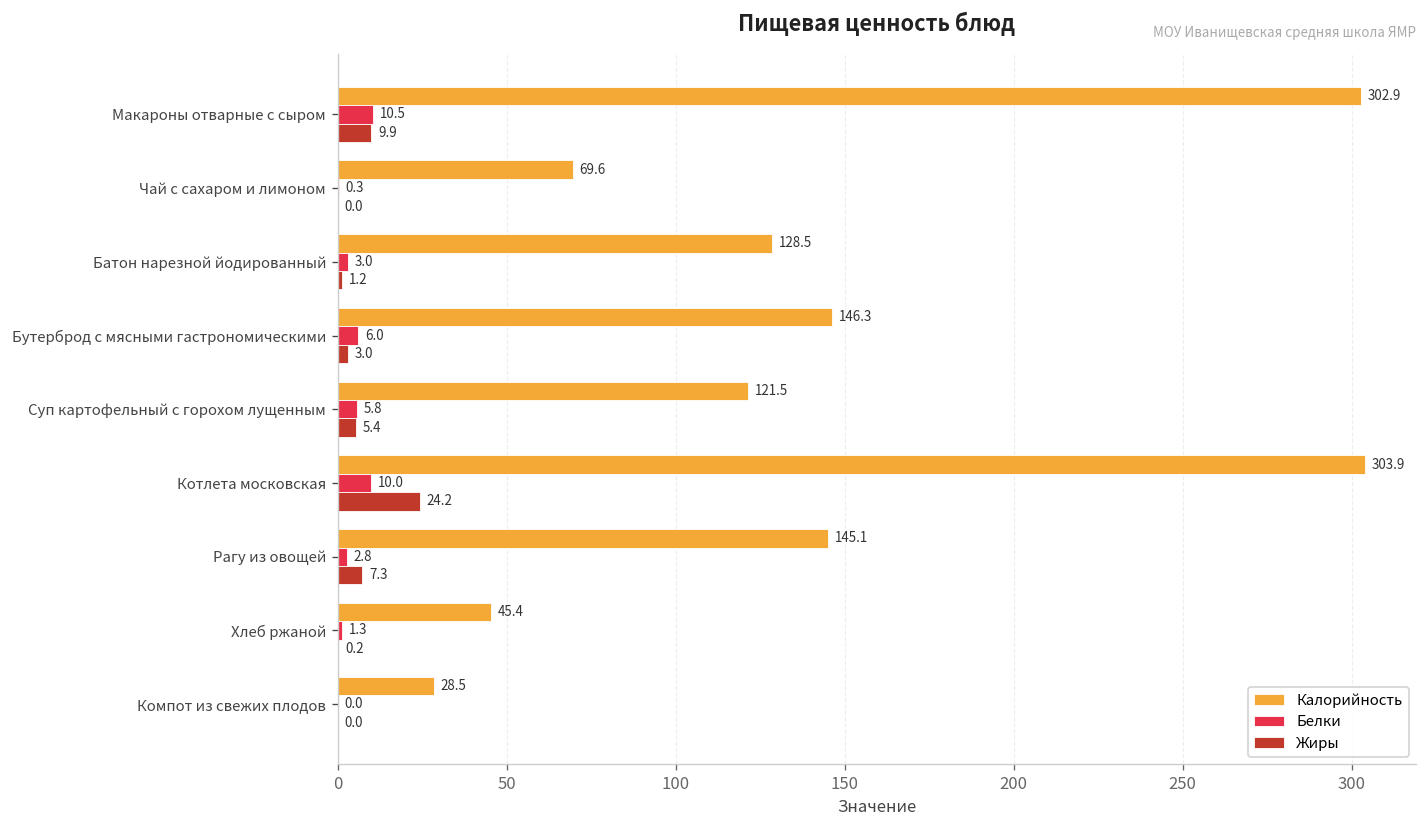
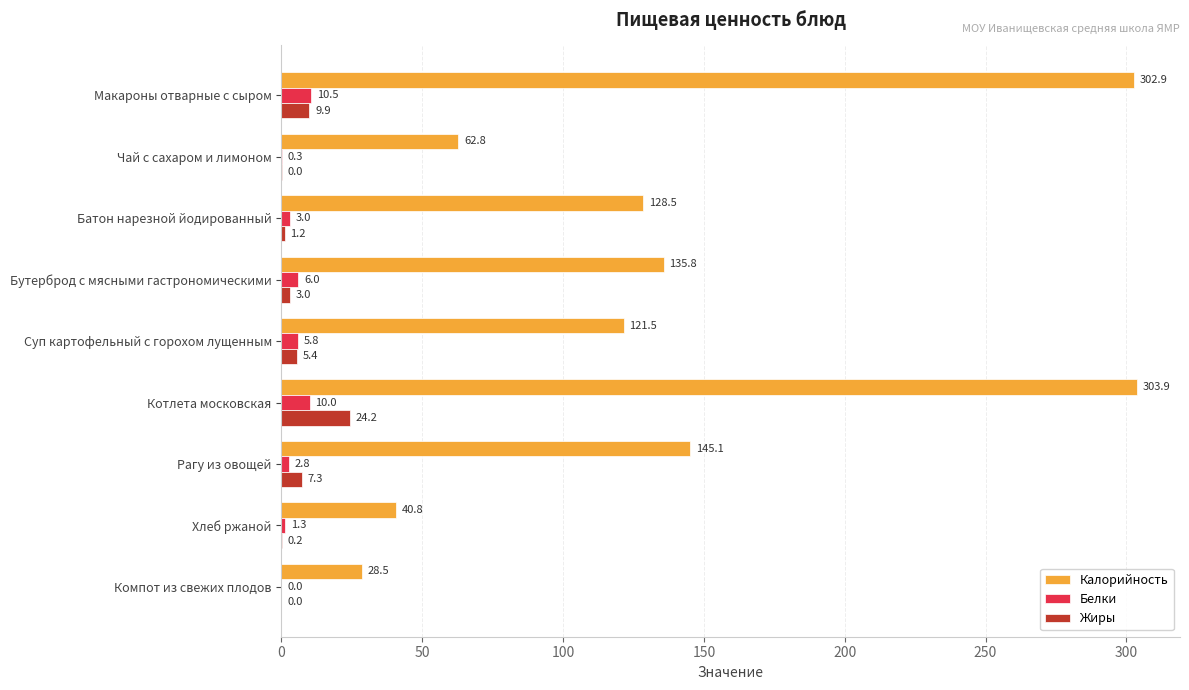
Калорийность, Чай с сахаром и лимоном: 69.6 -> 62.8
Калорийность, Бутерброд с мясными гастрономическими: 146.3 -> 135.8
Калорийность, Хлеб ржаной: 45.4 -> 40.8
